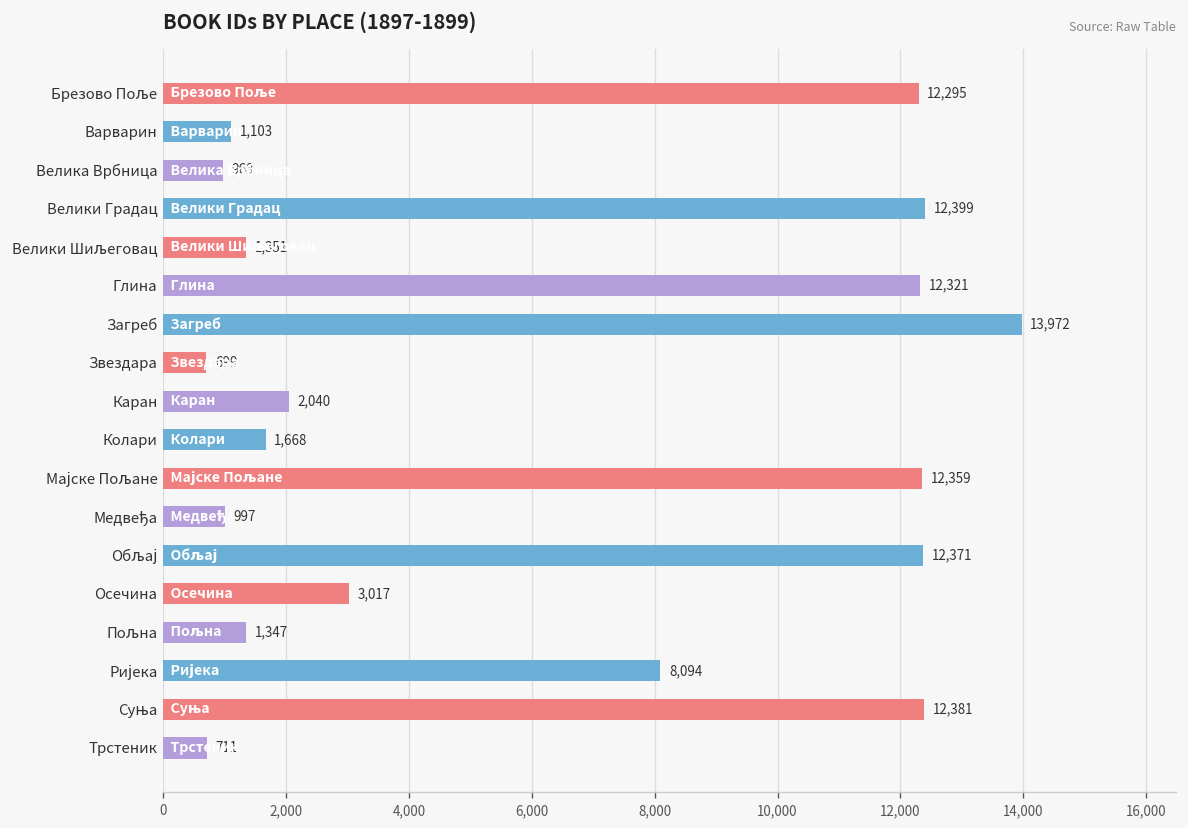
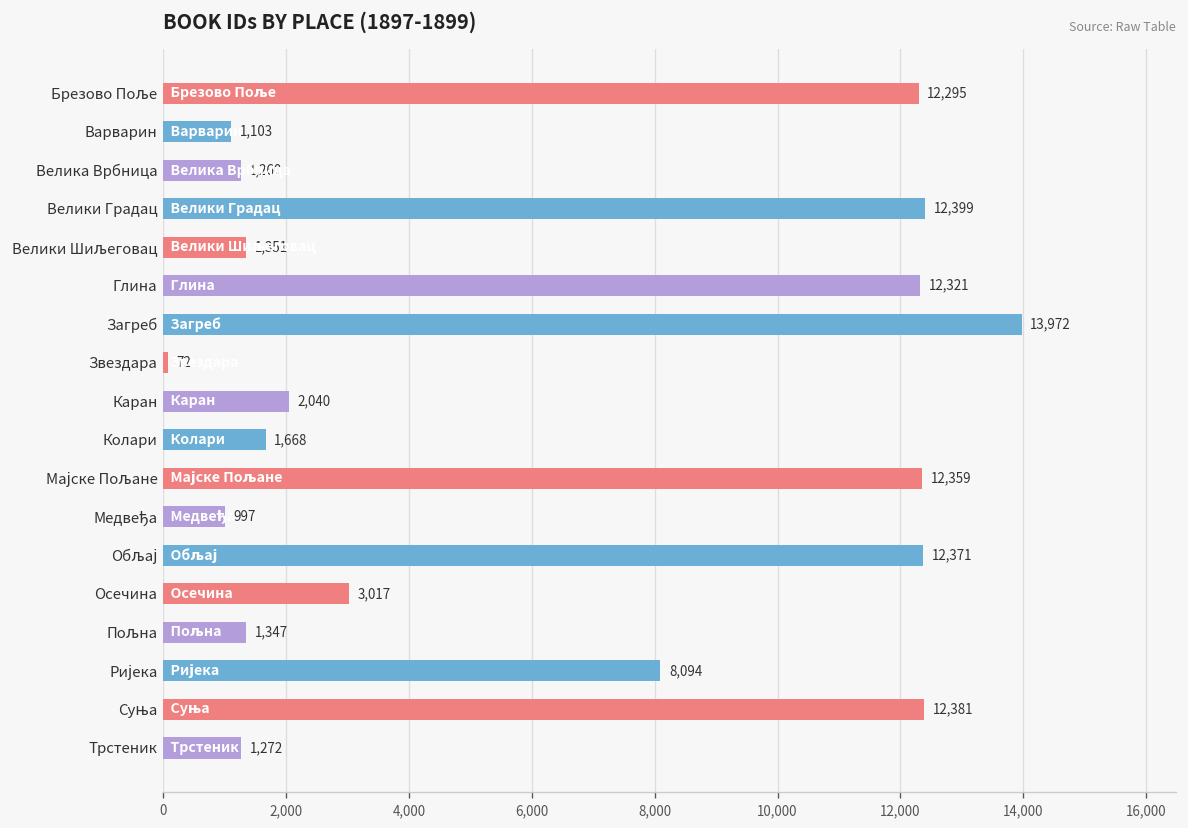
Велика Врбница: 968 -> 1,260
Звездара: 699 -> 72
Трстеник: 711 -> 1,272
